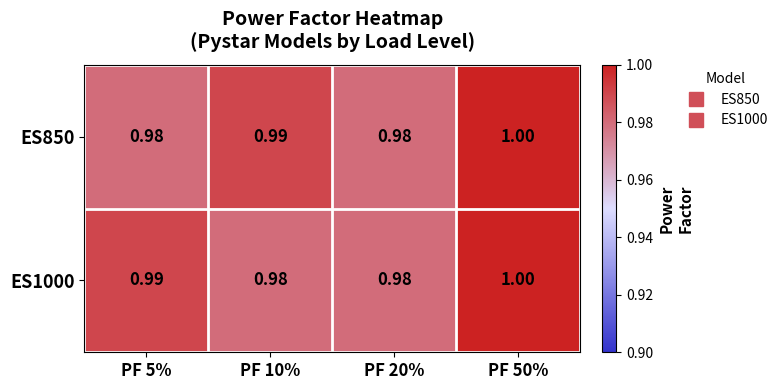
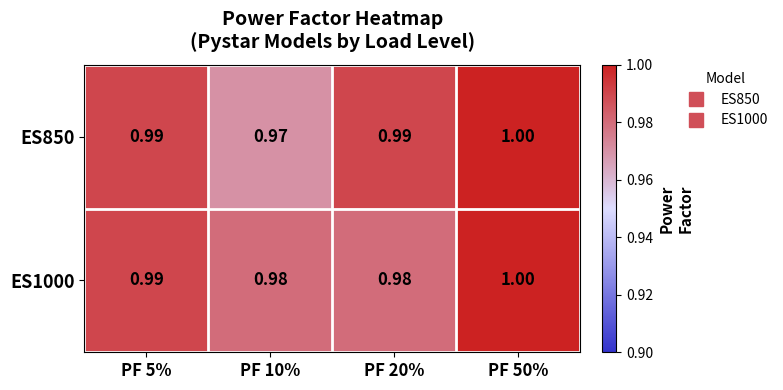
ES850, PF 5%: 0.98 -> 0.99
ES850, PF 10%: 0.99 -> 0.97
ES850, PF 20%: 0.98 -> 0.99
